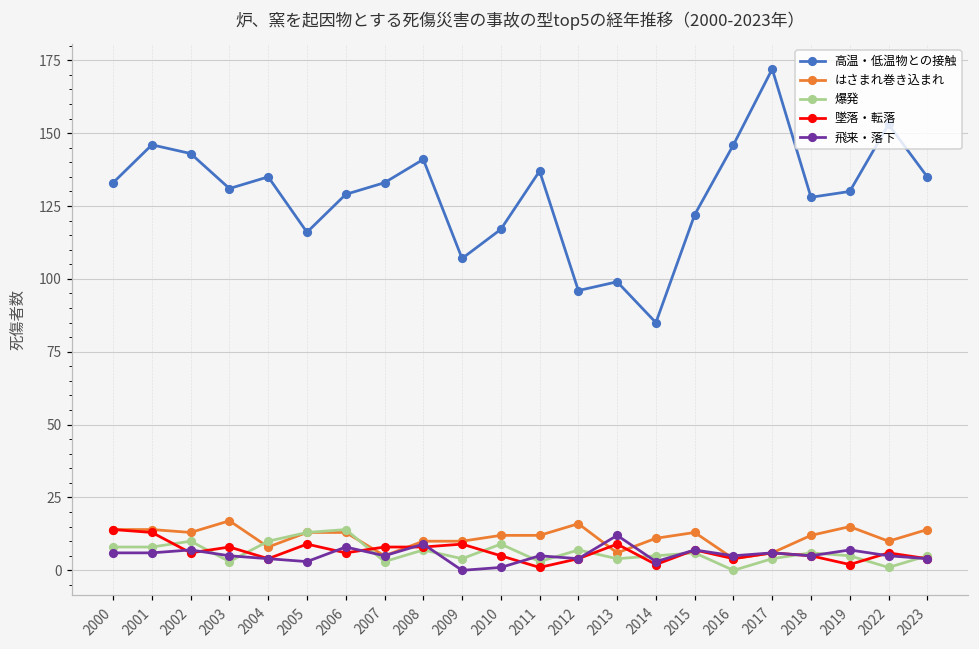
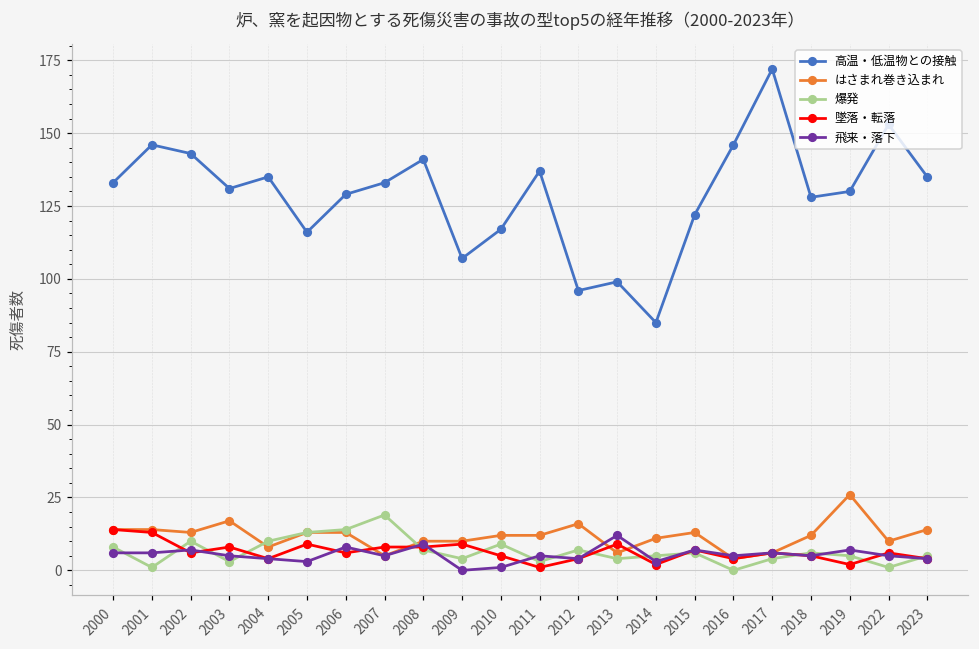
爆発, 2001: 8 -> 1
爆発, 2007: 3 -> 19
はさまれ巻き込まれ, 2019: 15 -> 26
